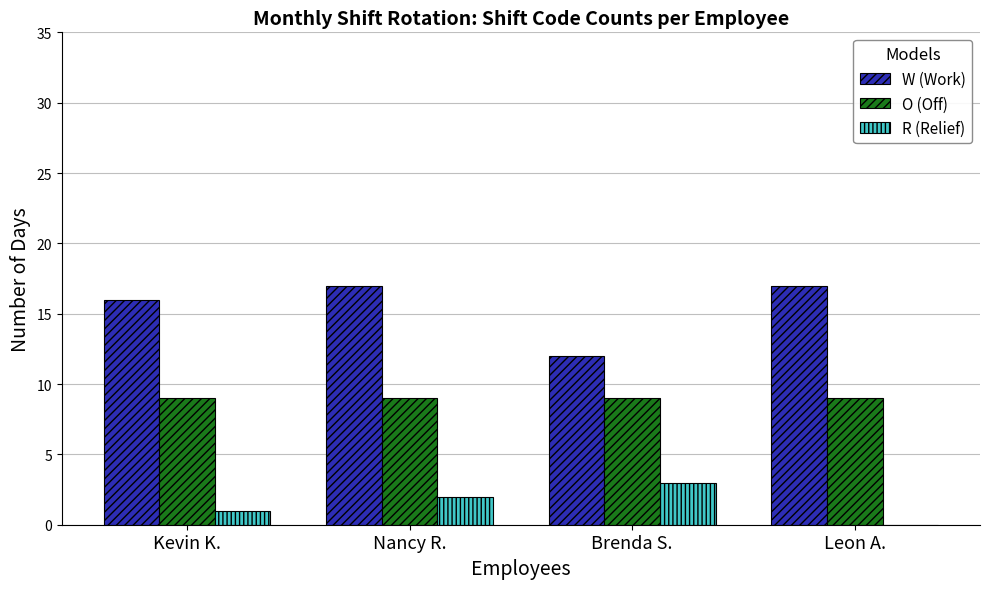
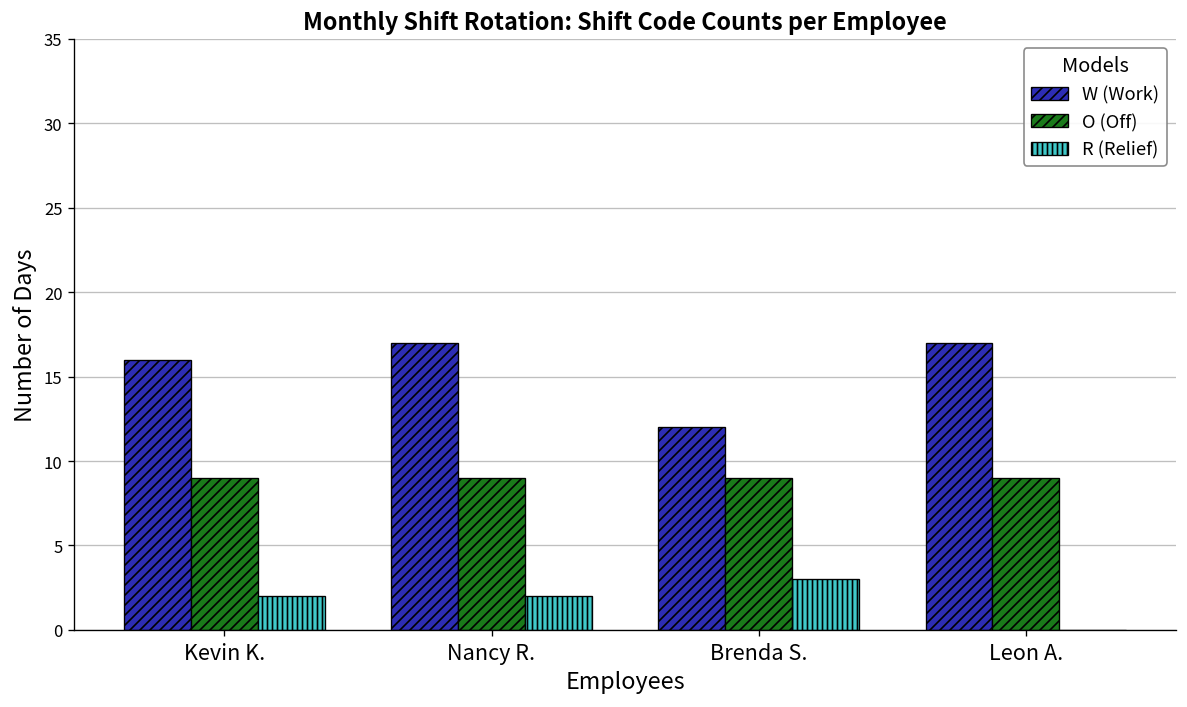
R (Relief), Kevin K.: 1 -> 2
